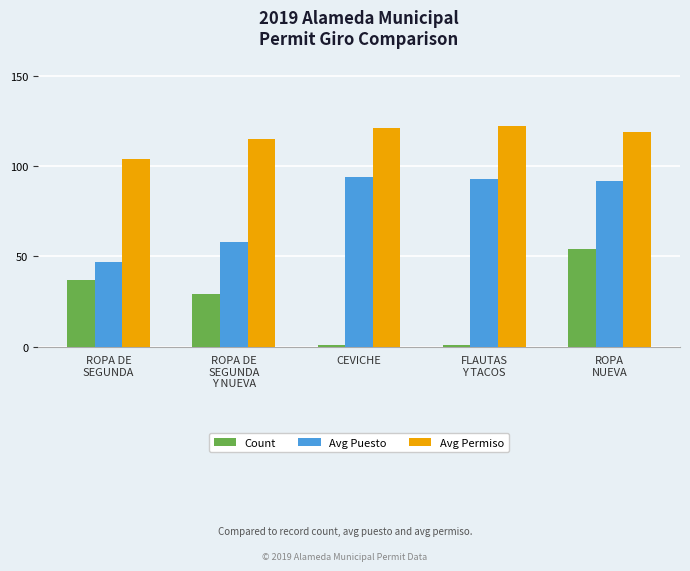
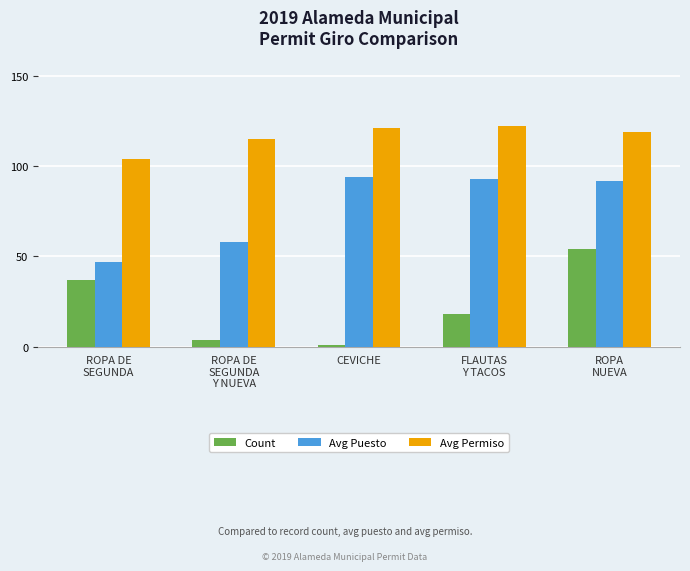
Count, ROPA DE SEGUNDA Y NUEVA: 29 -> 4
Count, FLAUTAS Y TACOS: 1 -> 18
